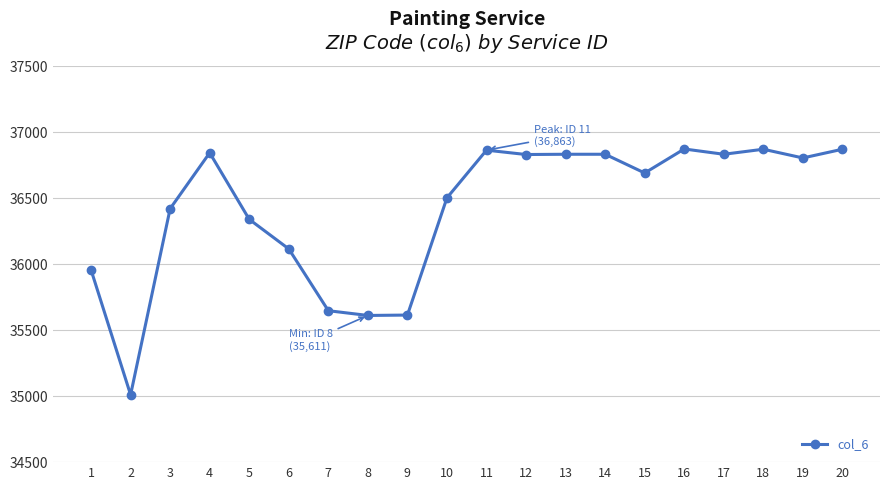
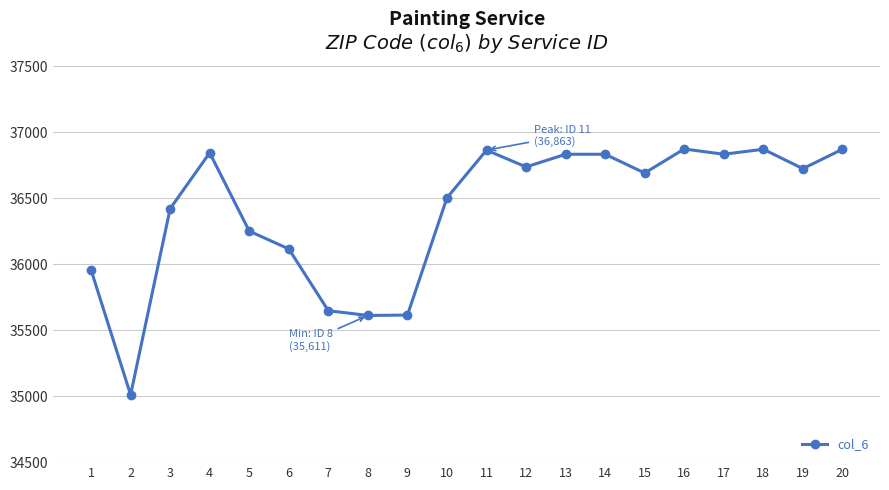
5: 36340 -> 36250
12: 36830 -> 36740
19: 36800 -> 36720
